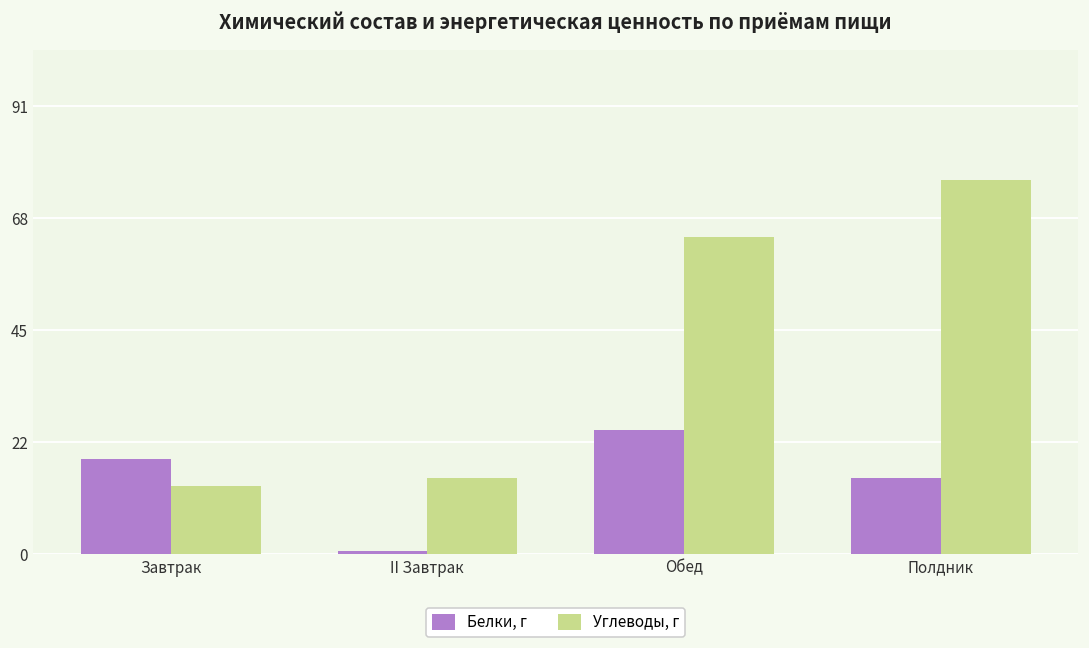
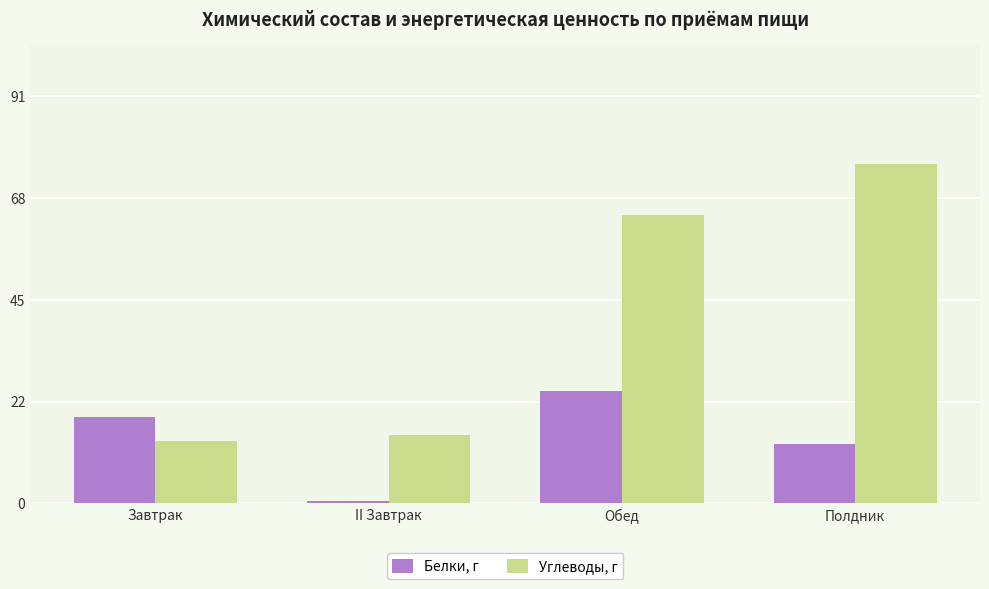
Белки, г, Полдник: 15 -> 13
